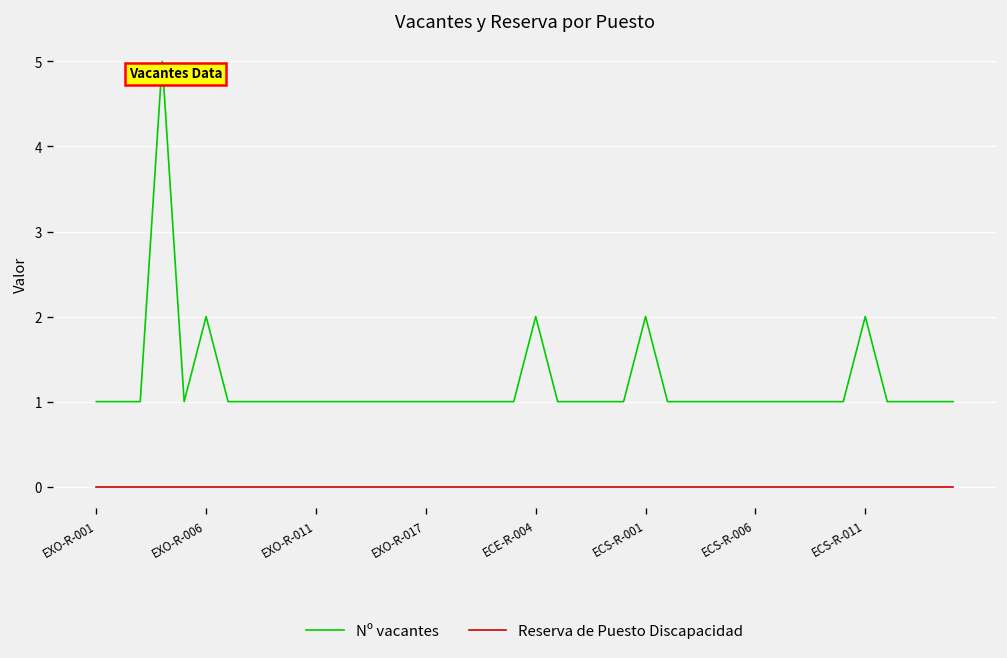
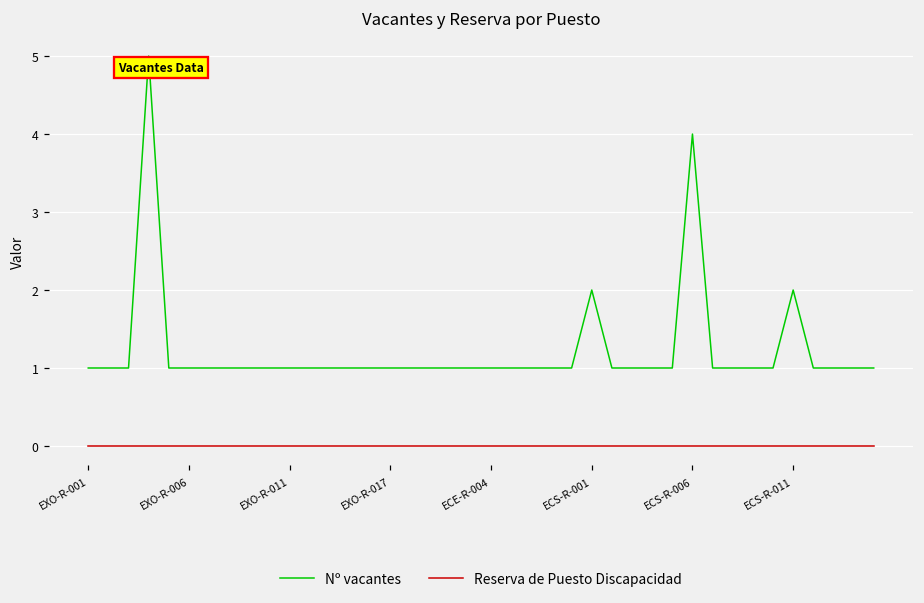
Nº vacantes, EXO-R-006: 2 -> 1
Nº vacantes, ECE-R-004: 2 -> 1
Nº vacantes, ECS-R-006: 1 -> 4
